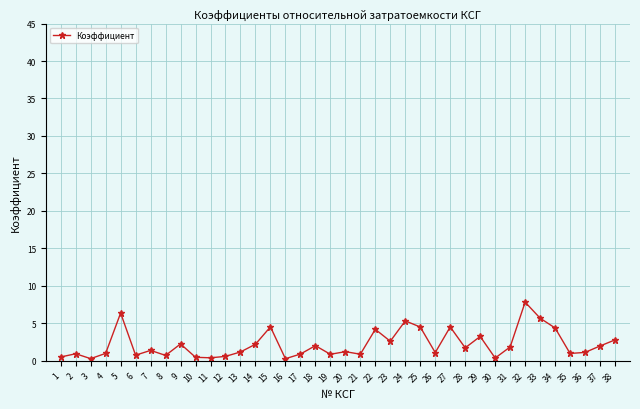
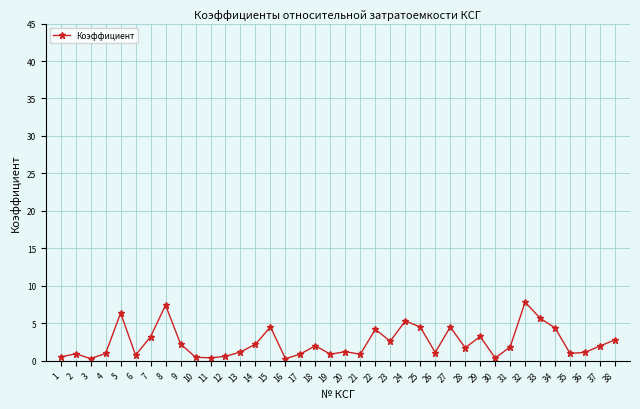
7: 1 -> 3
8: 1 -> 7
